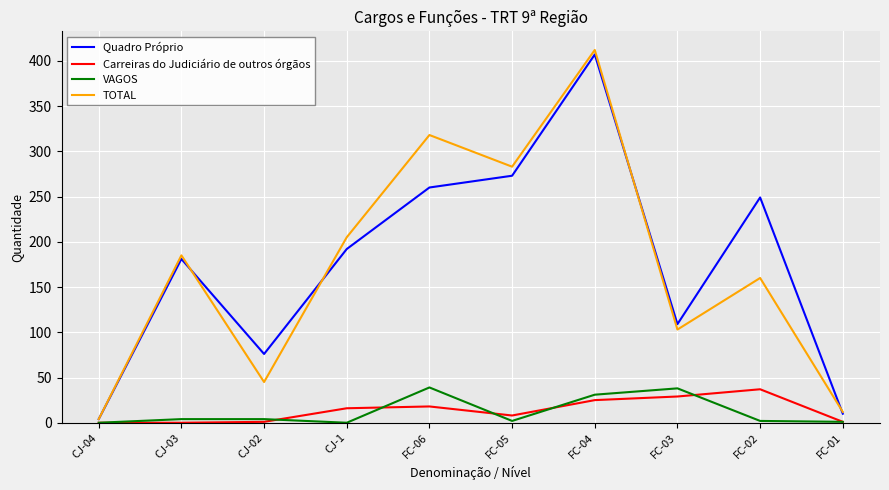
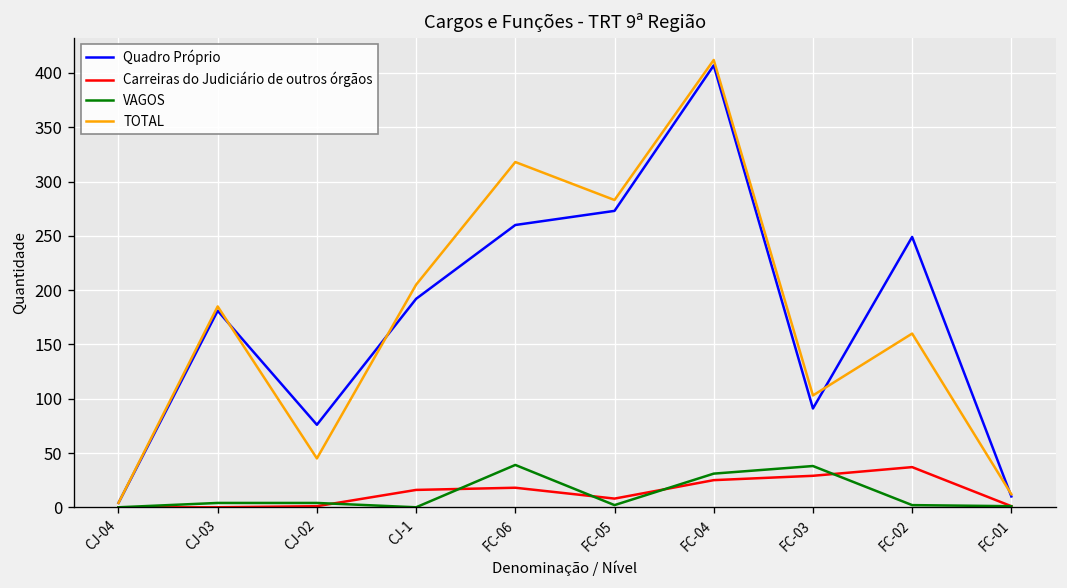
Quadro Próprio, FC-03: 110 -> 90
